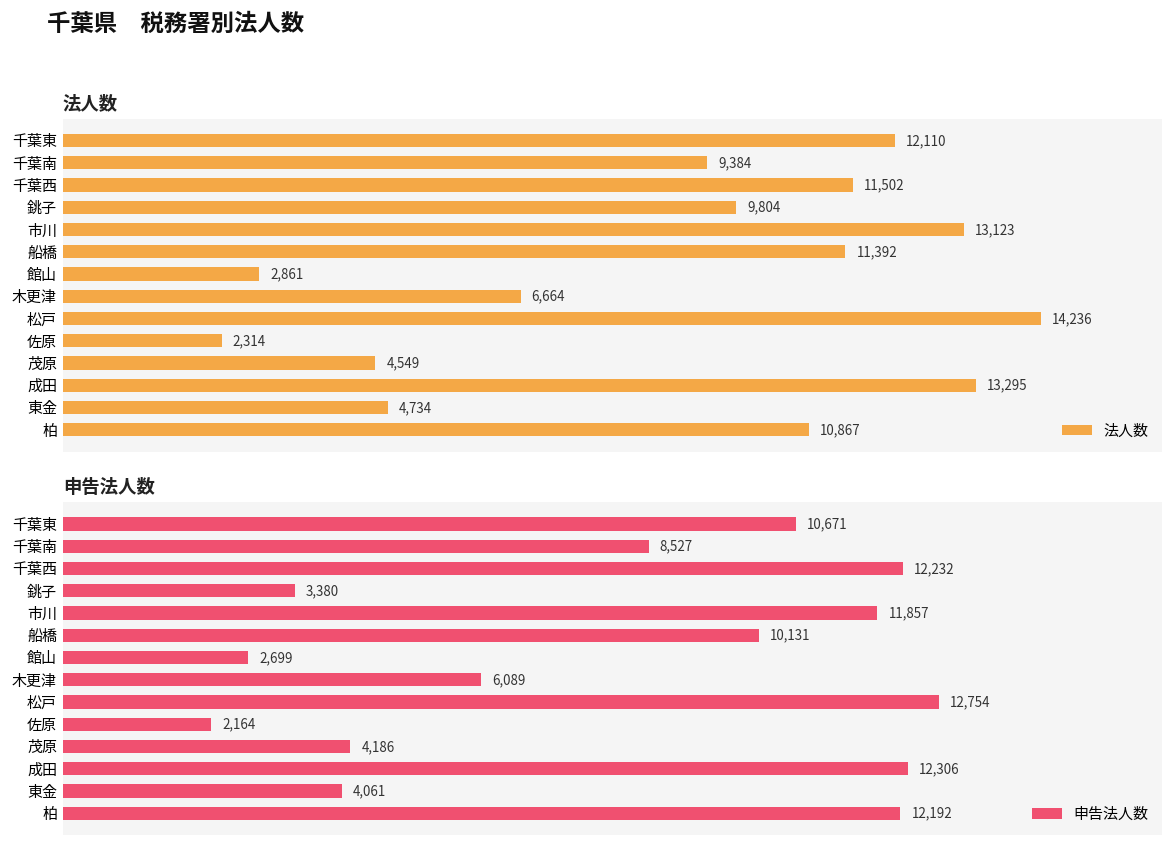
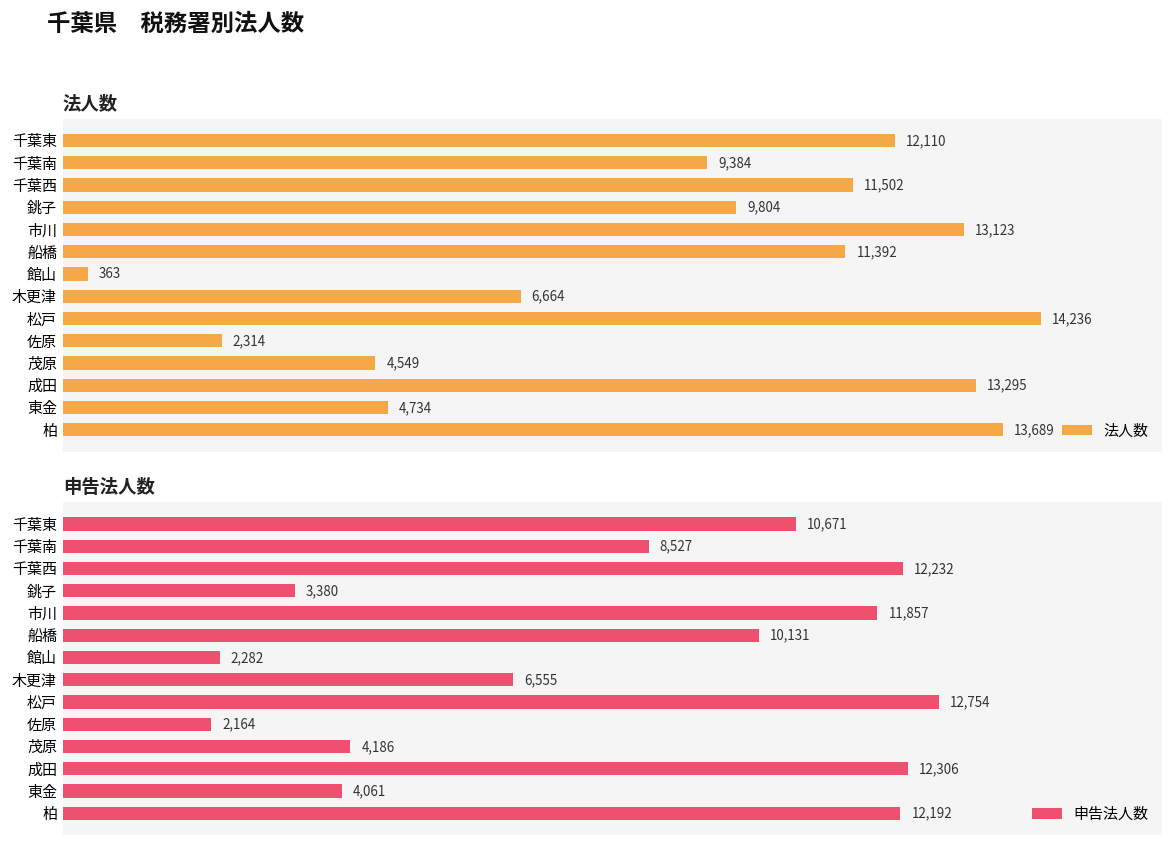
法人数, 館山: 2,861 -> 363
法人数, 柏: 10,867 -> 13,689
申告法人数, 館山: 2,699 -> 2,282
申告法人数, 木更津: 6,089 -> 6,555
